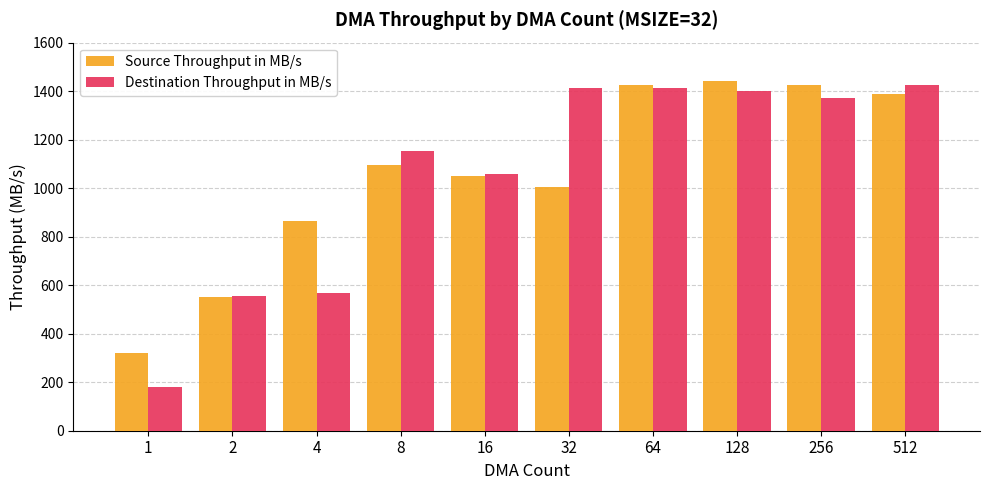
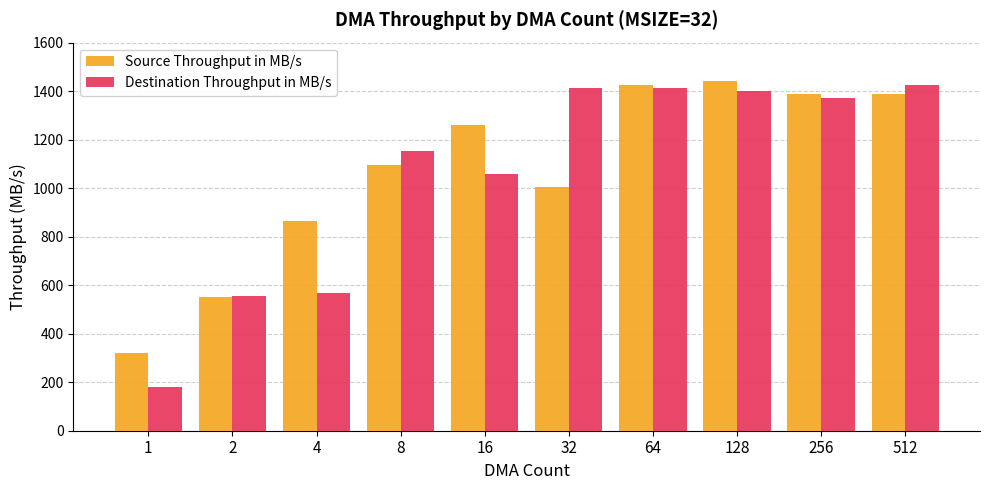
Source Throughput in MB/s, 16: 1050 -> 1260
Source Throughput in MB/s, 256: 1420 -> 1390
